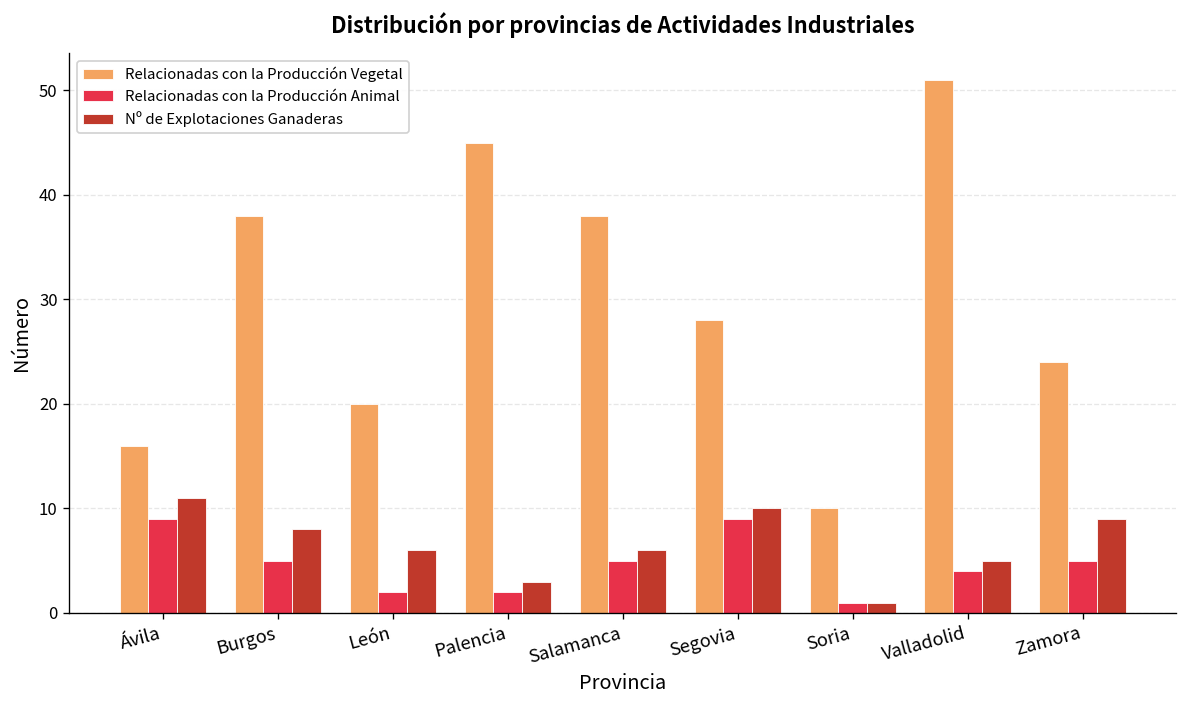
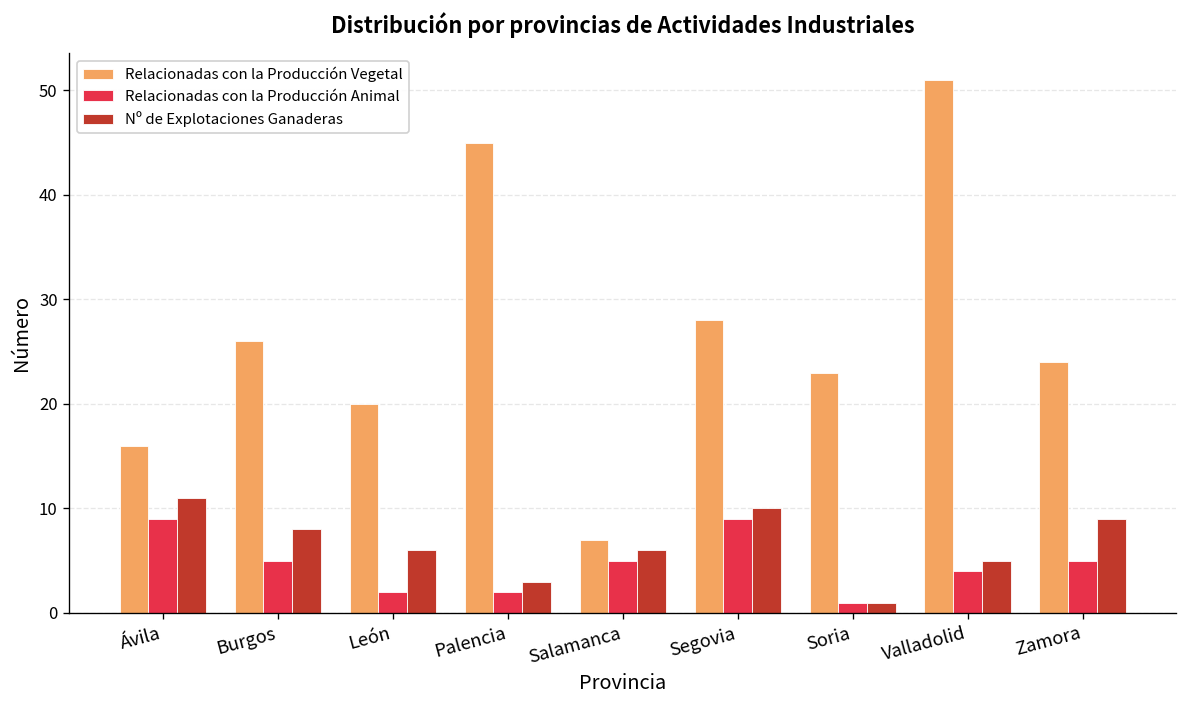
Relacionadas con la Producción Vegetal, Burgos: 38 -> 26
Relacionadas con la Producción Vegetal, Salamanca: 38 -> 7
Relacionadas con la Producción Vegetal, Soria: 10 -> 23
